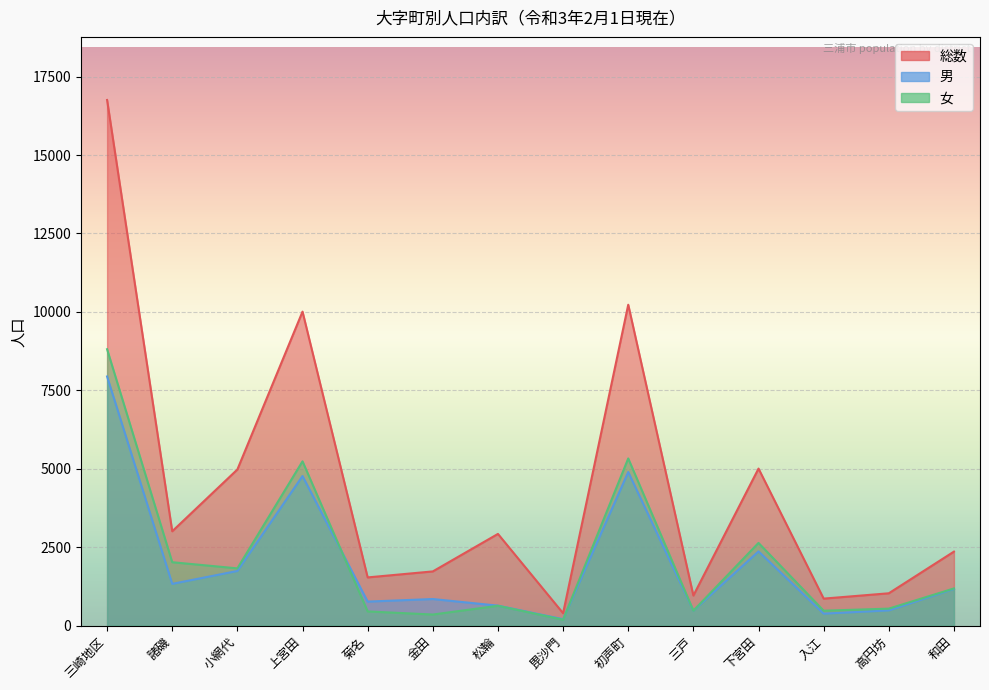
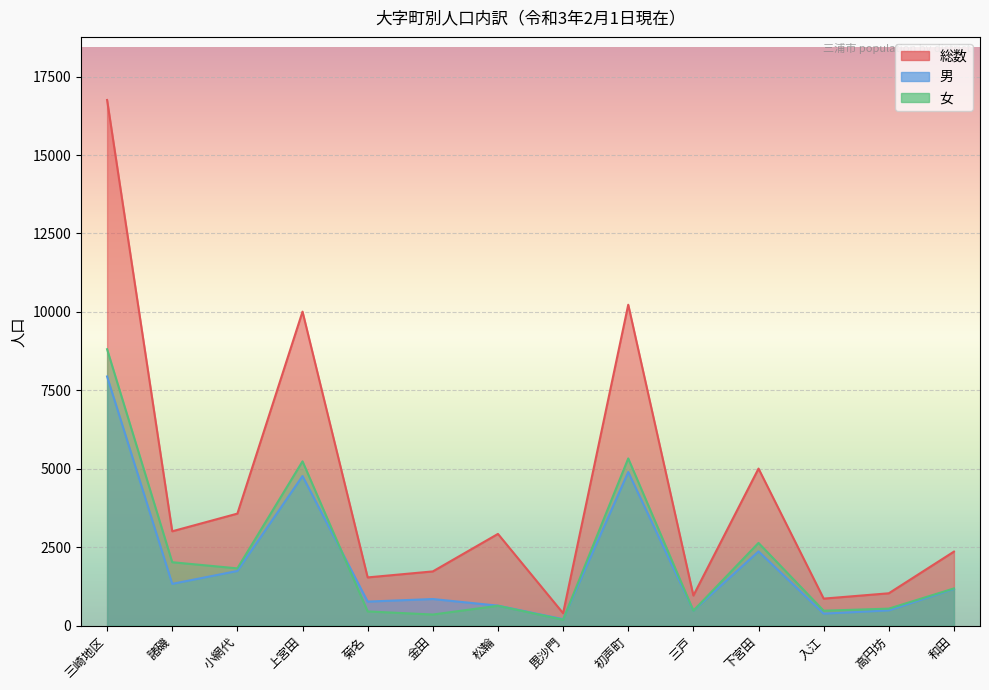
総数, 小網代: 5000 -> 3600
